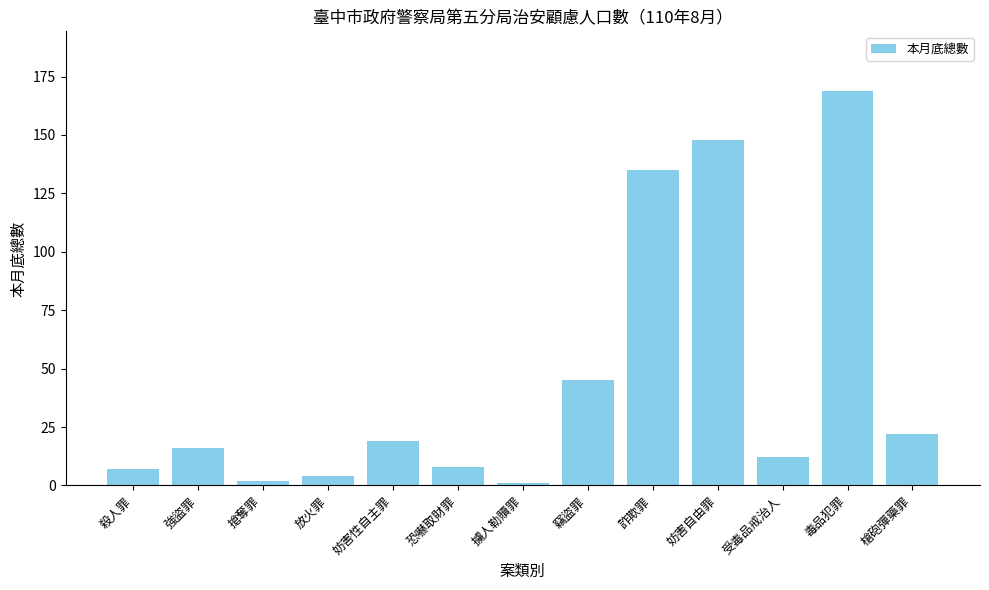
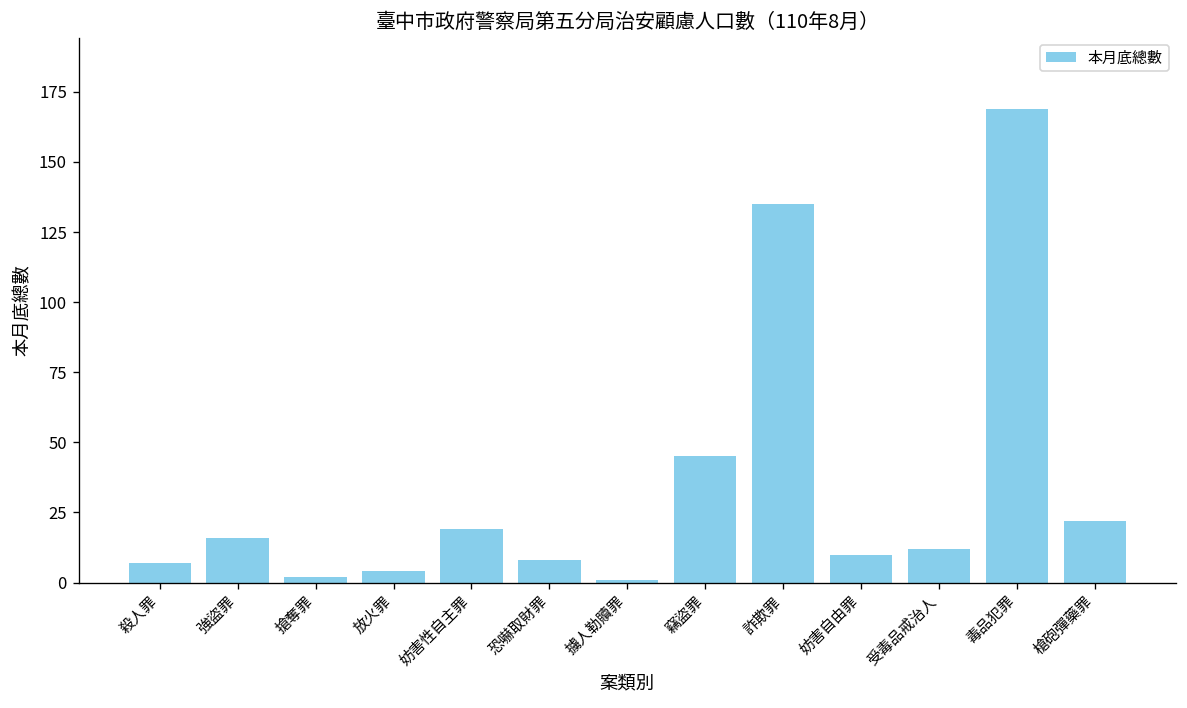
妨害自由罪: 148 -> 10
